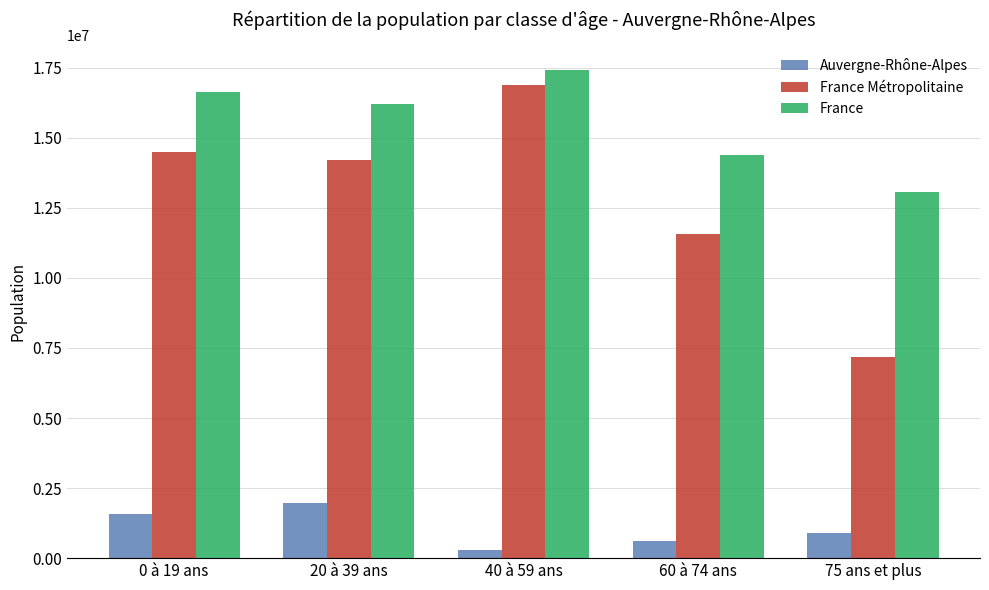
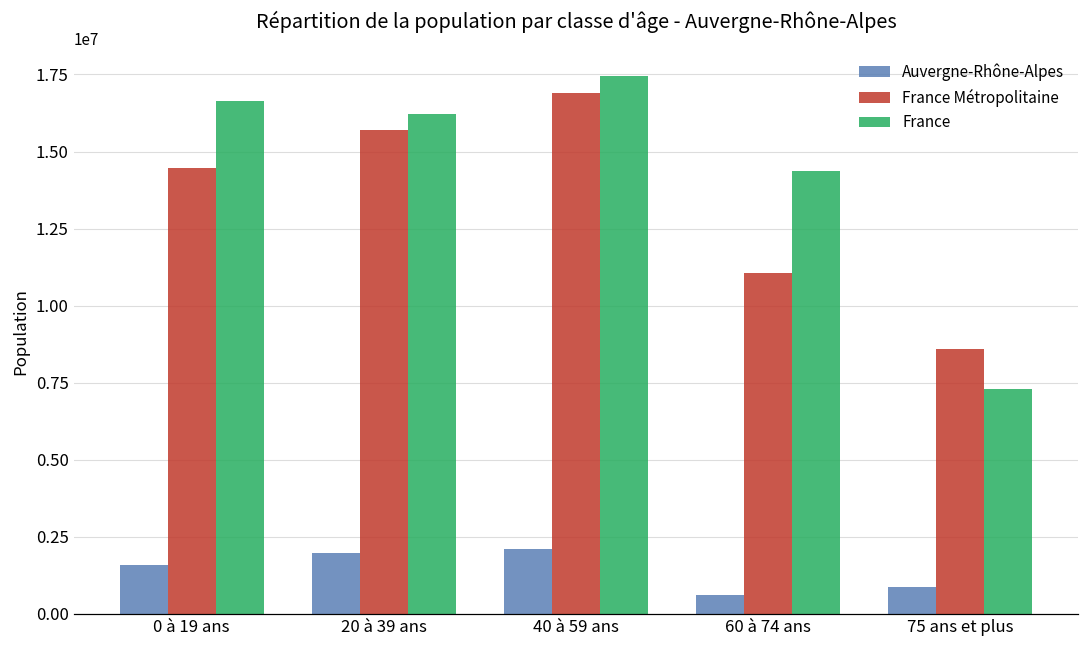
France Métropolitaine, 20 à 39 ans: 14200000 -> 15700000
Auvergne-Rhône-Alpes, 40 à 59 ans: 300000 -> 2100000
France Métropolitaine, 60 à 74 ans: 11600000 -> 11000000
France Métropolitaine, 75 ans et plus: 7200000 -> 8600000
France, 75 ans et plus: 13000000 -> 7300000
